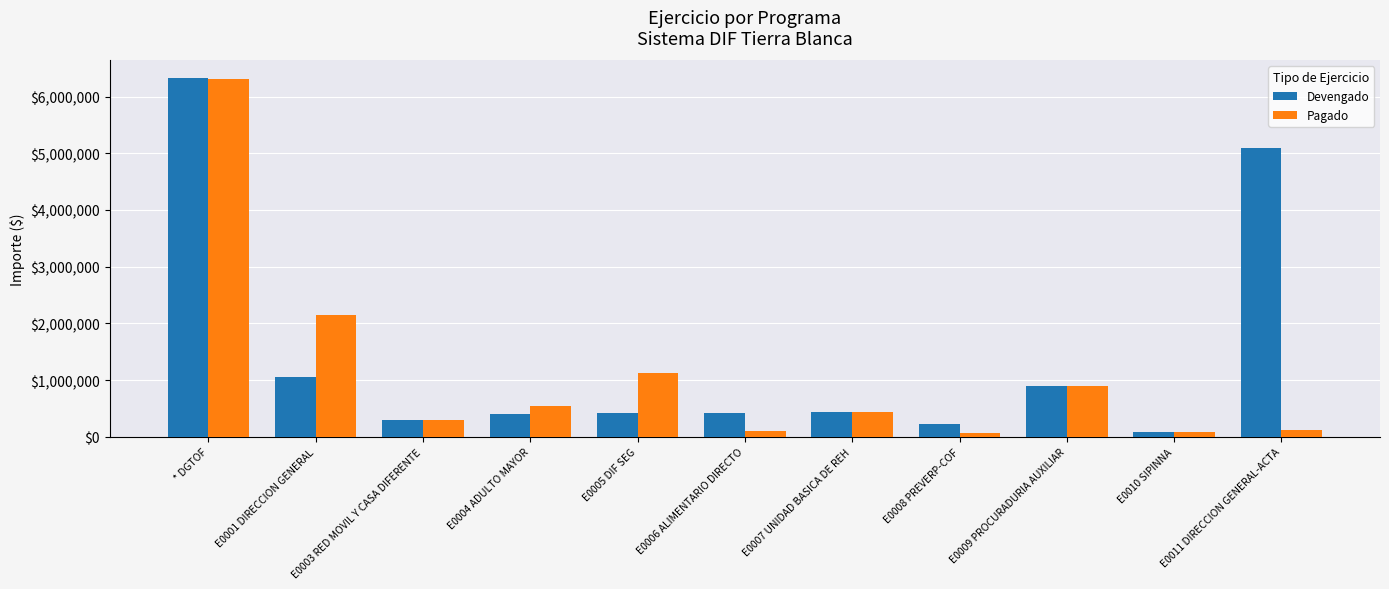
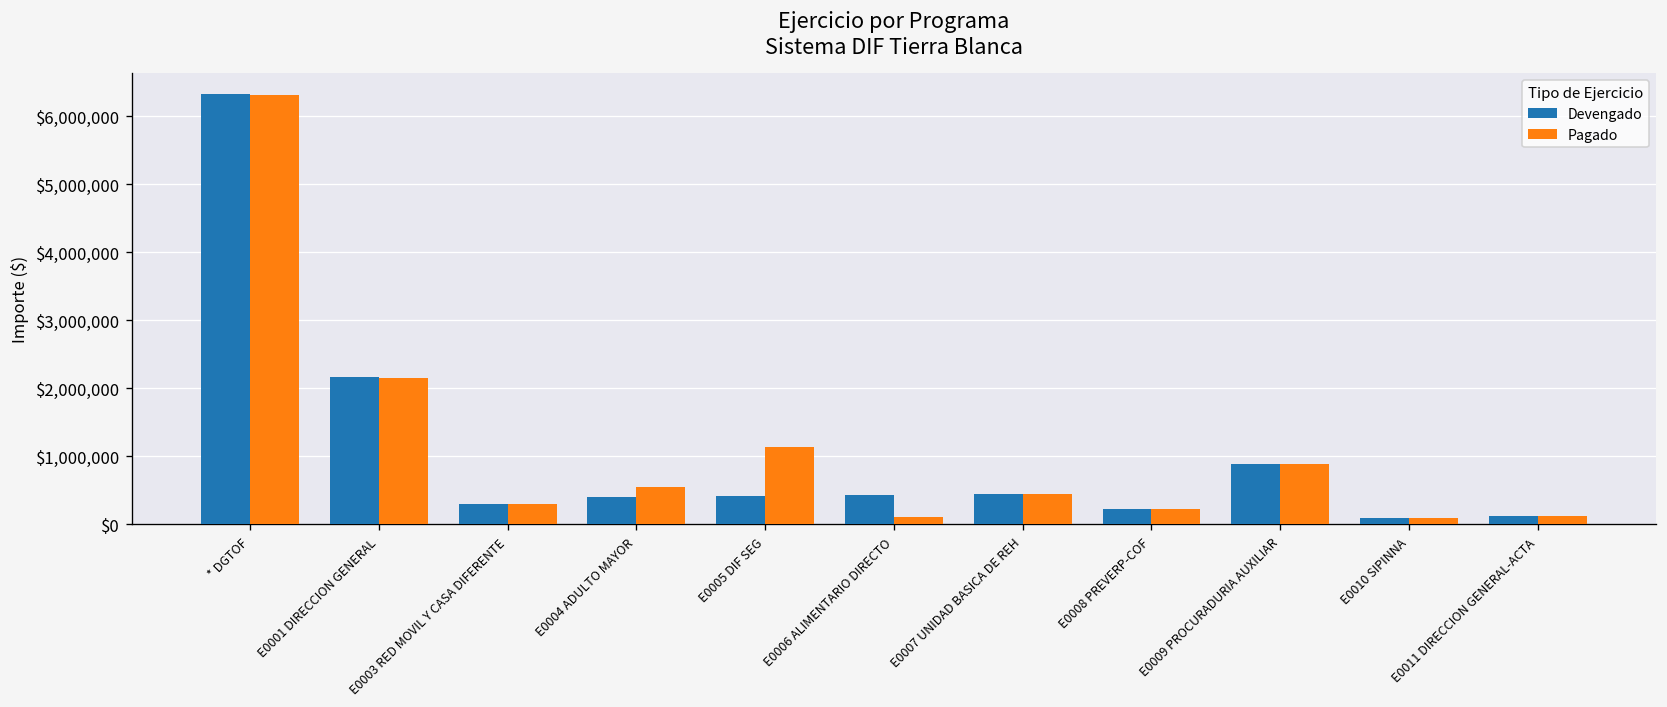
Devengado, E0001 DIRECCION GENERAL: $1,000,000 -> $2,200,000
Pagado, E0008 PREVERP-COF: $100,000 -> $200,000
Devengado, E0011 DIRECCION GENERAL-ACTA: $5,100,000 -> $100,000
